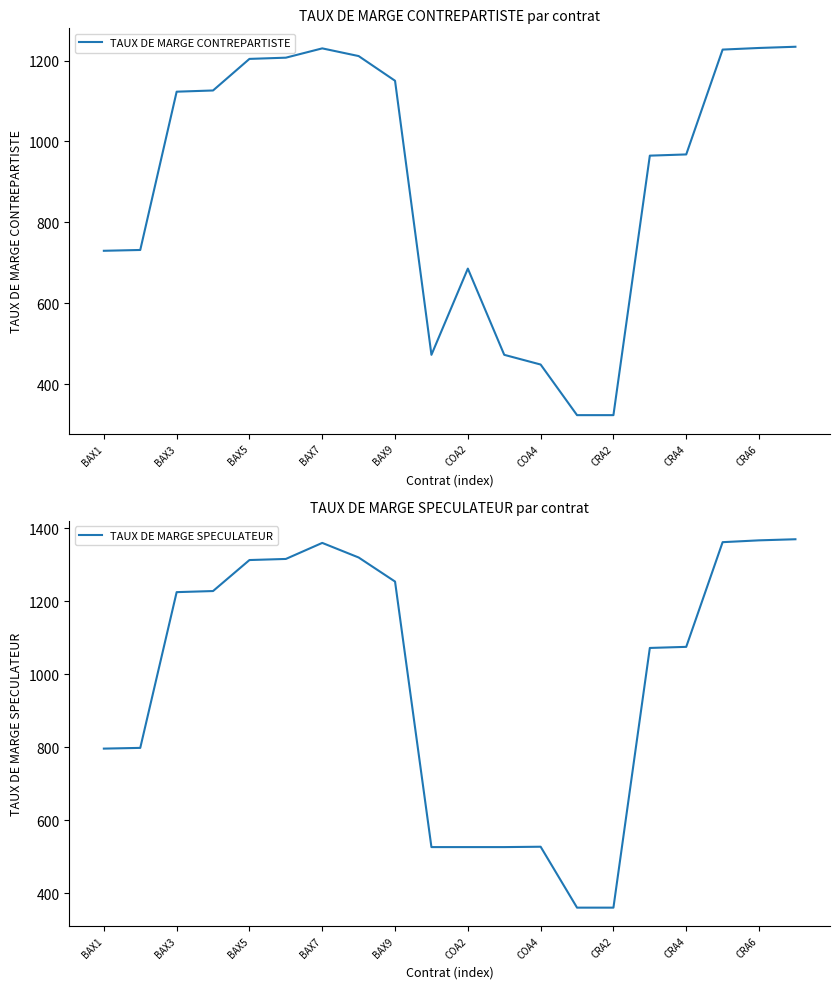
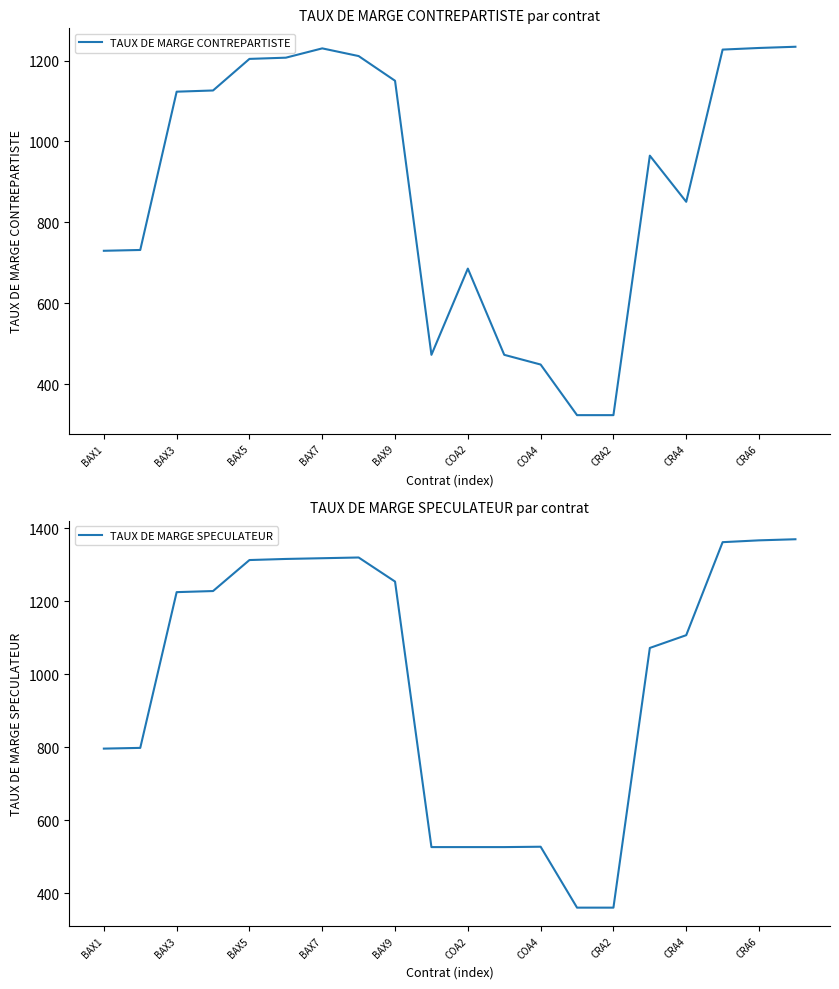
TAUX DE MARGE CONTREPARTISTE par contrat, CRA4: 970 -> 850
TAUX DE MARGE SPECULATEUR par contrat, BAX7: 1360 -> 1320
TAUX DE MARGE SPECULATEUR par contrat, CRA4: 1080 -> 1110
